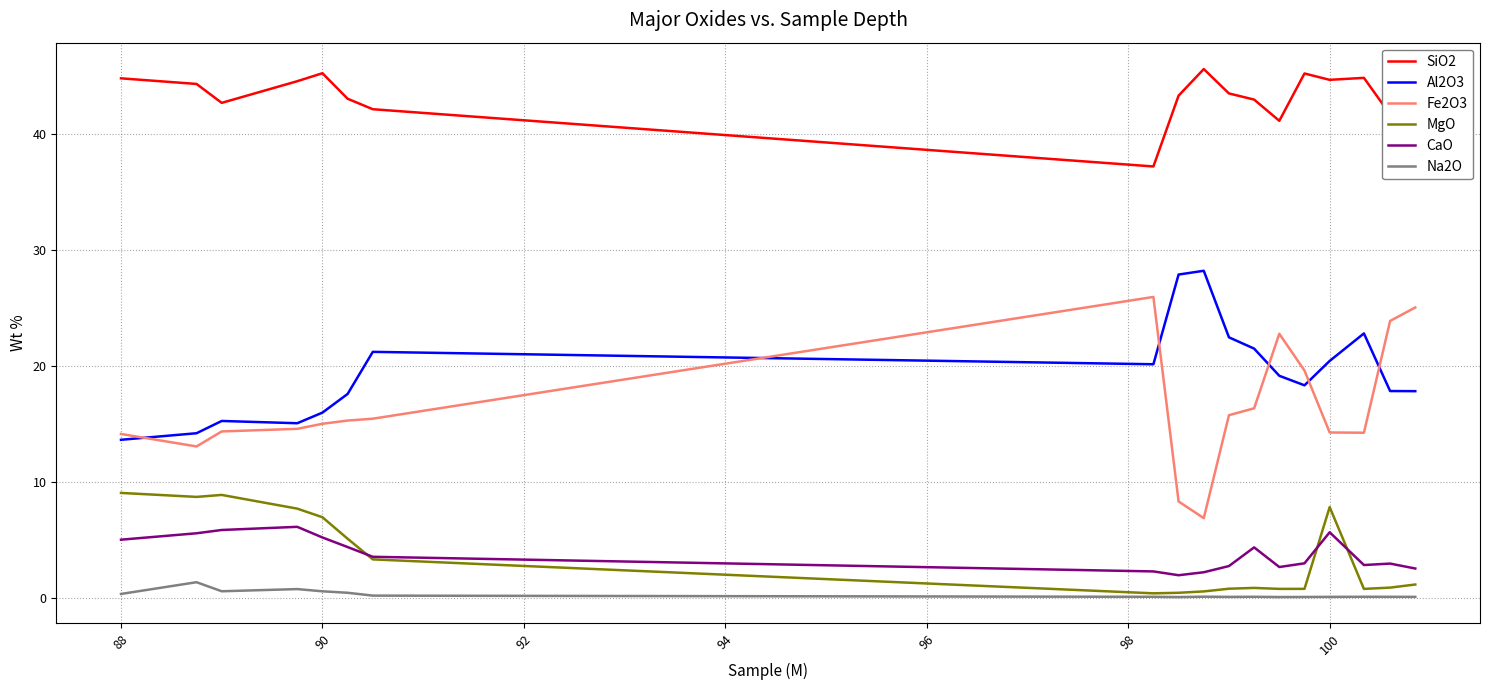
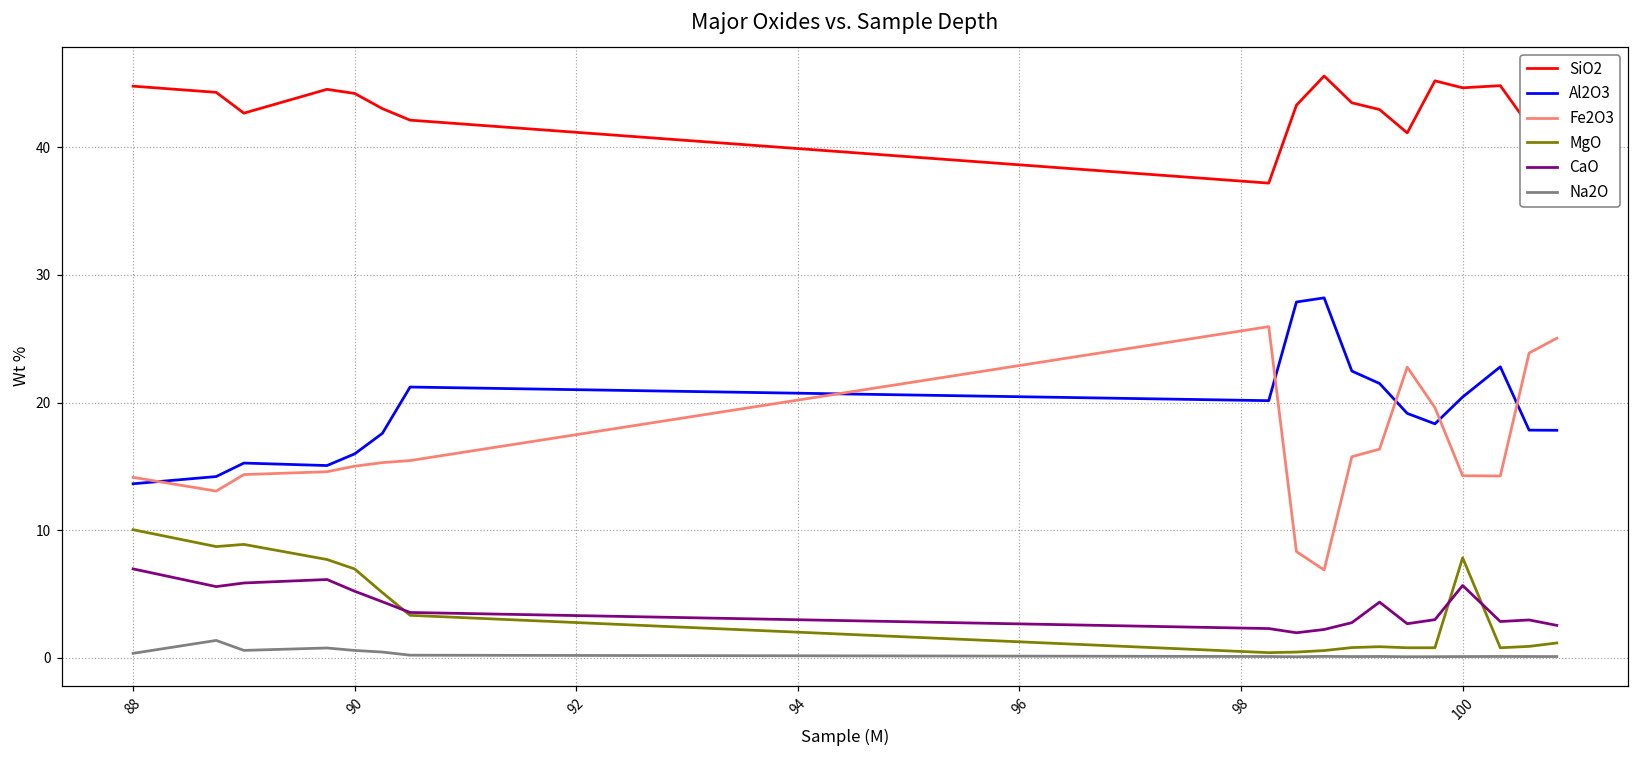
MgO, 88: 9.1 -> 10.0
CaO, 88: 5.0 -> 7.0
SiO2, 90: 45.2 -> 44.2
